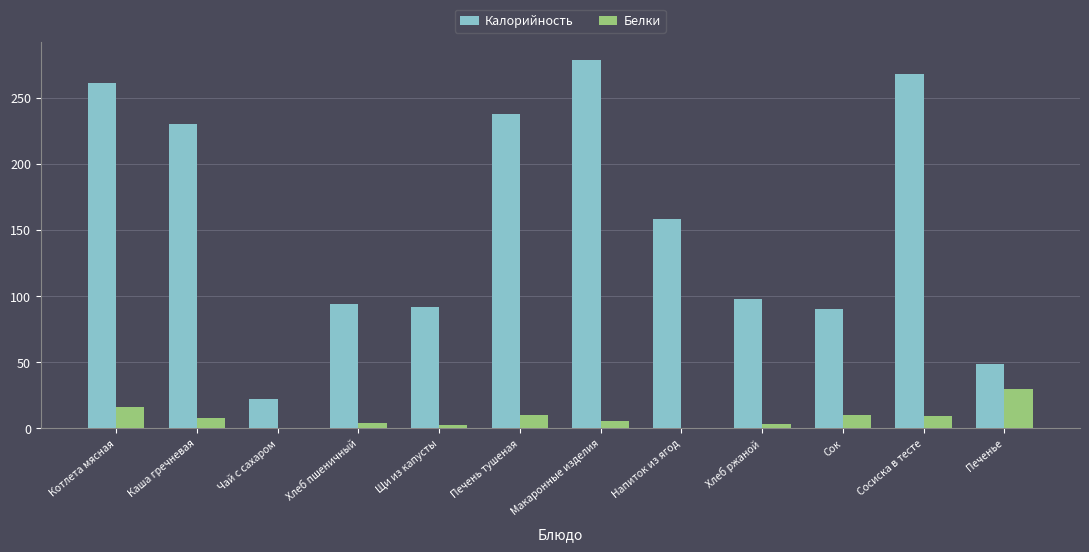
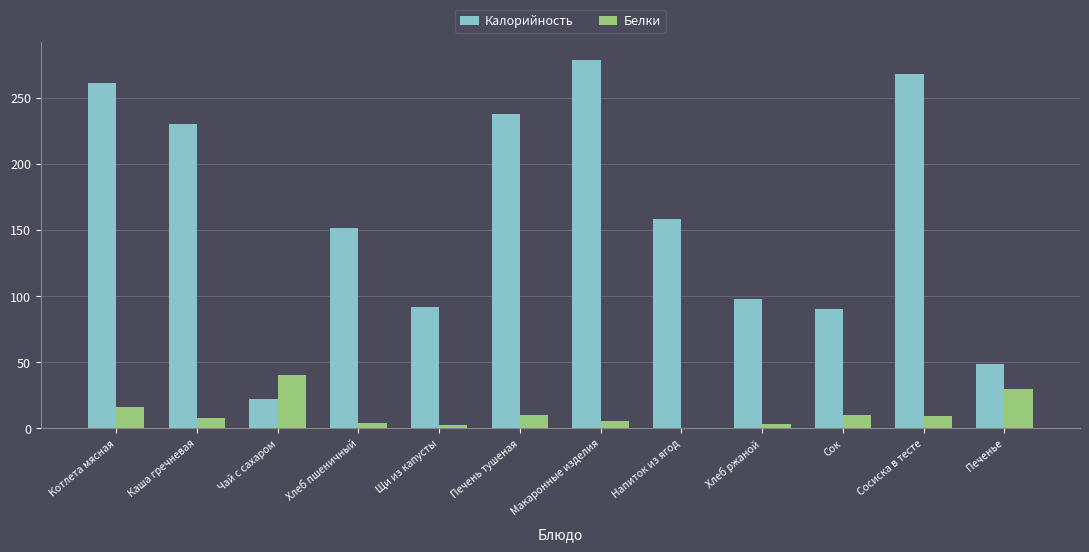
Белки, Чай с сахаром: 0 -> 41
Калорийность, Хлеб пшеничный: 94 -> 152
